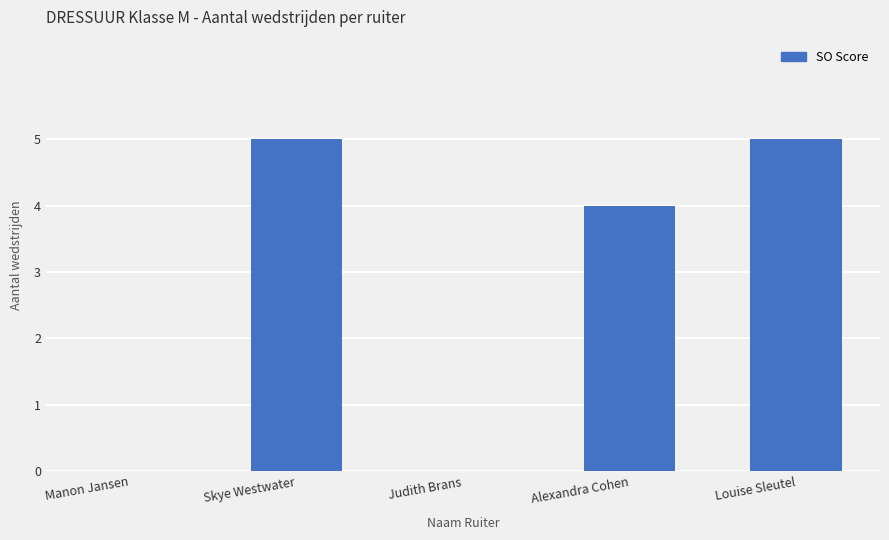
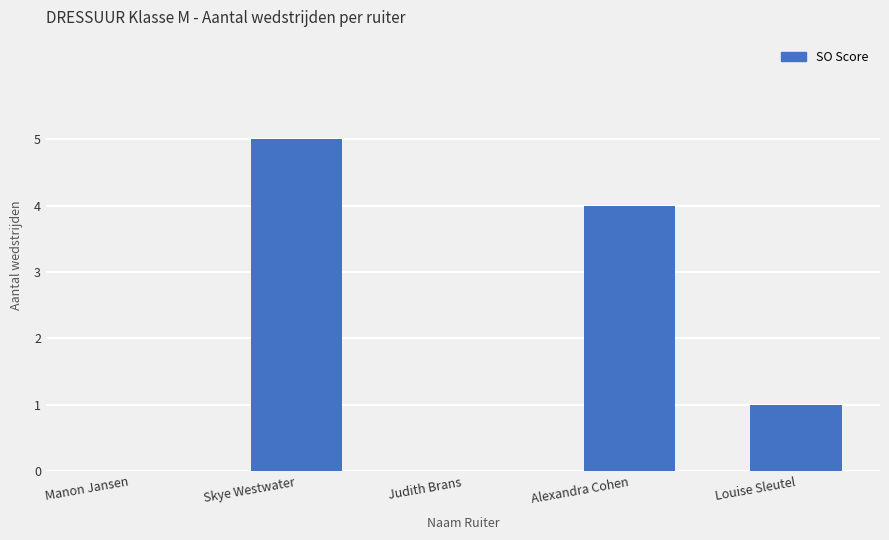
Louise Sleutel: 5 -> 1
